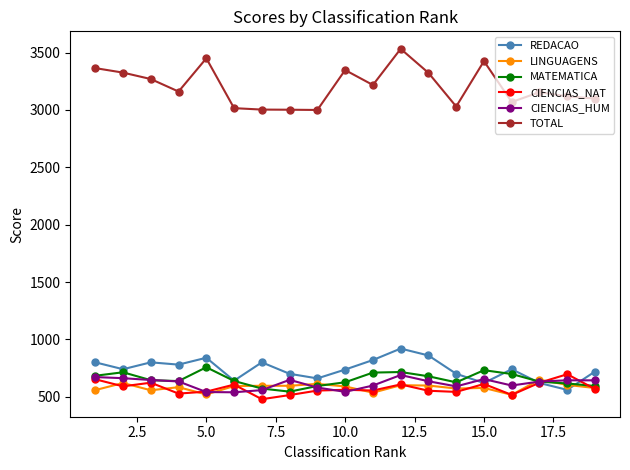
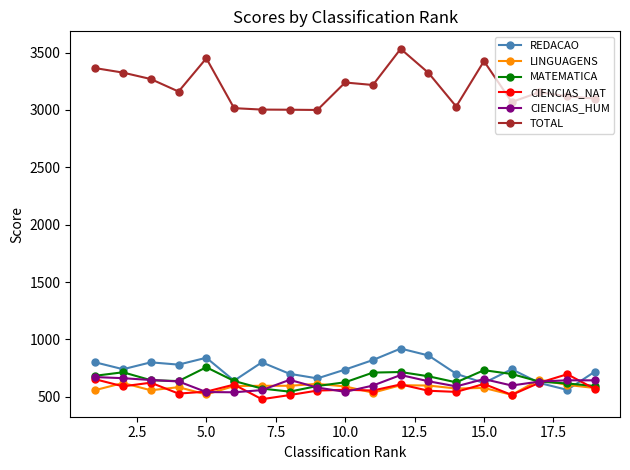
TOTAL, 10.0: 3350 -> 3240
